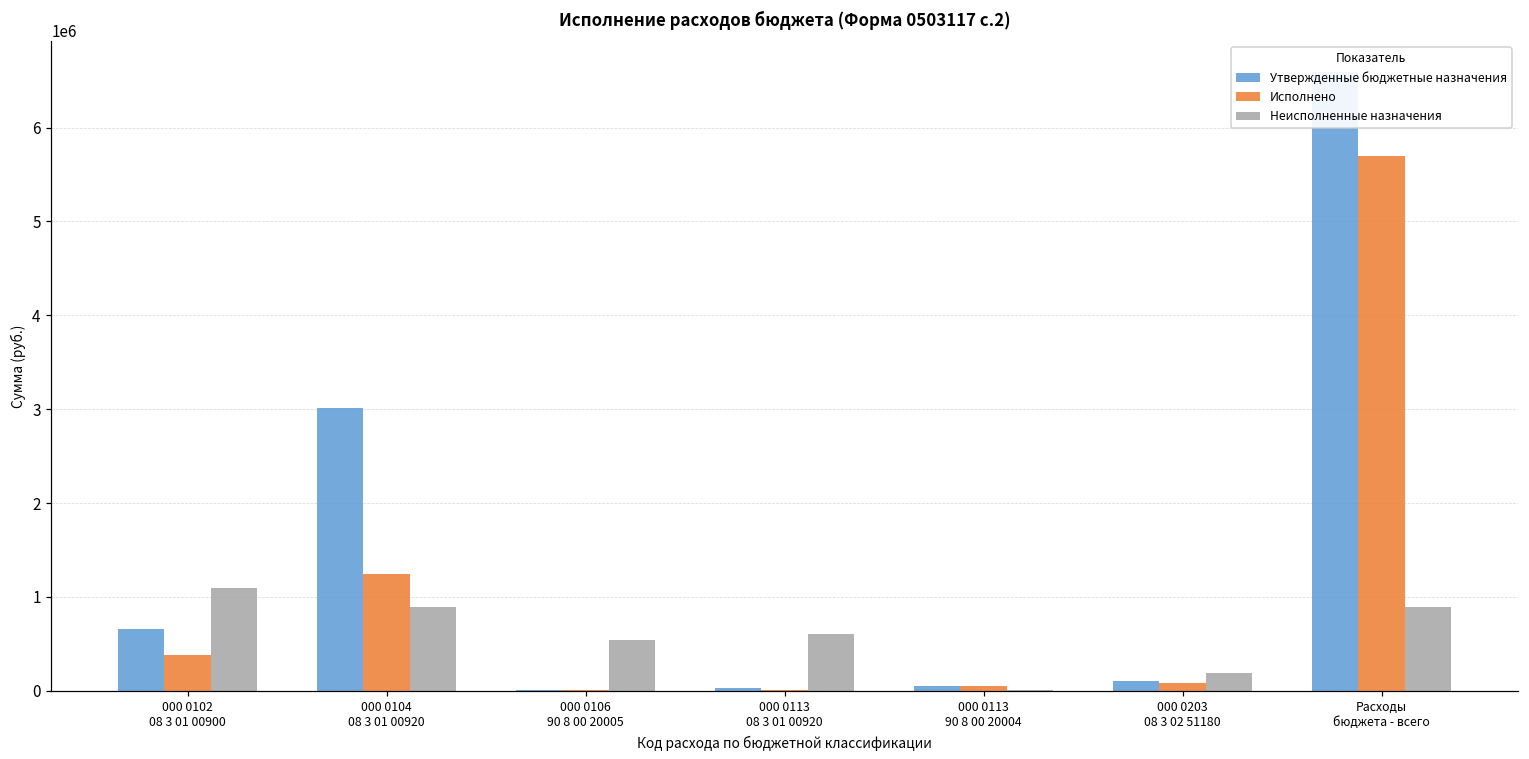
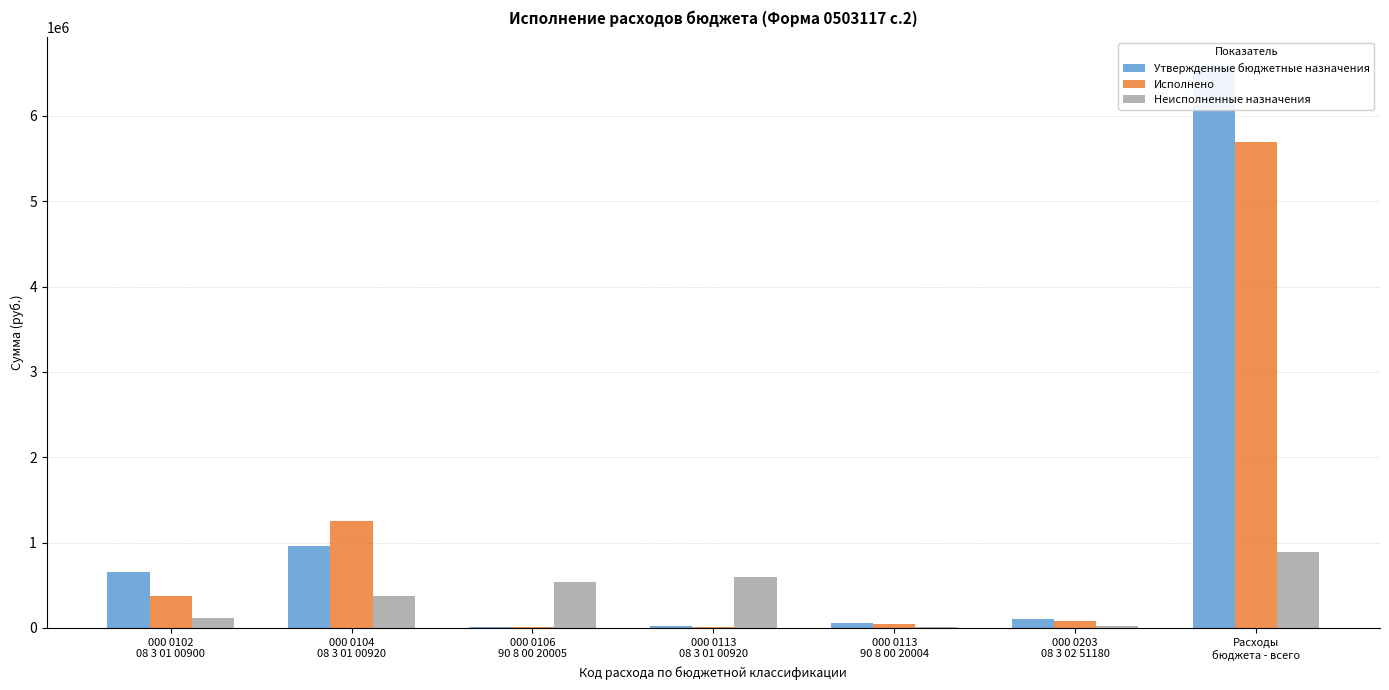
Неисполненные назначения, 000 0102 08 3 01 00900: 1100000 -> 100000
Утвержденные бюджетные назначения, 000 0104 08 3 01 00920: 3000000 -> 1000000
Неисполненные назначения, 000 0104 08 3 01 00920: 900000 -> 400000
Неисполненные назначения, 000 0203 08 3 02 51180: 200000 -> 0
